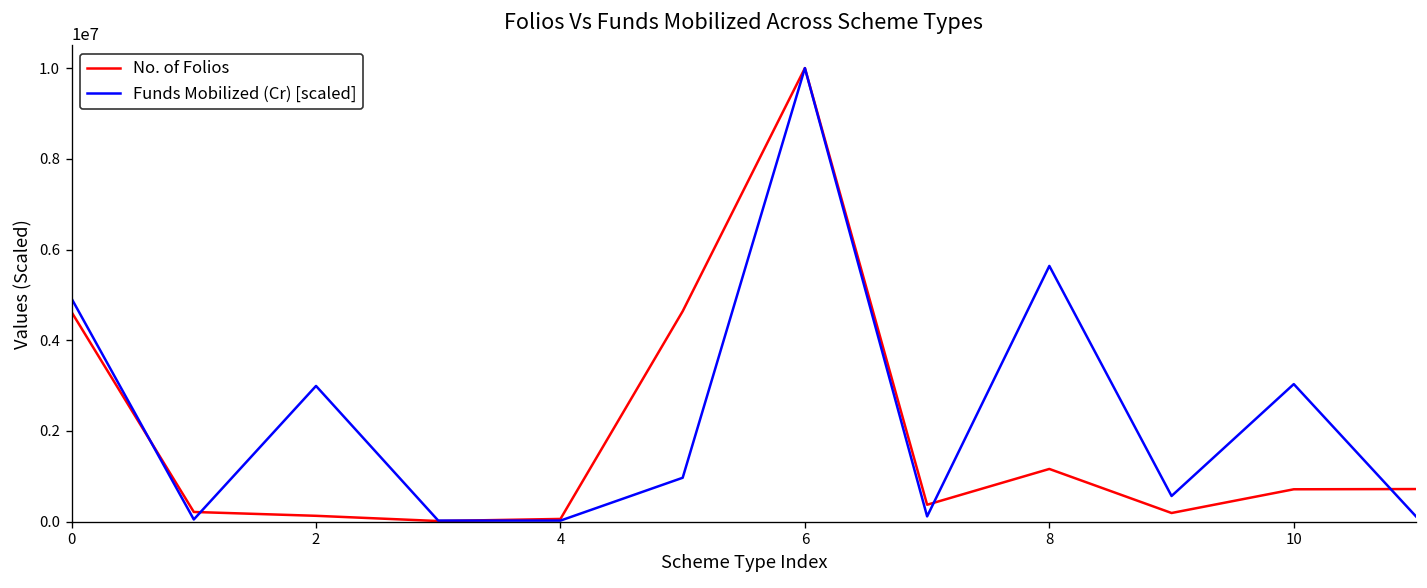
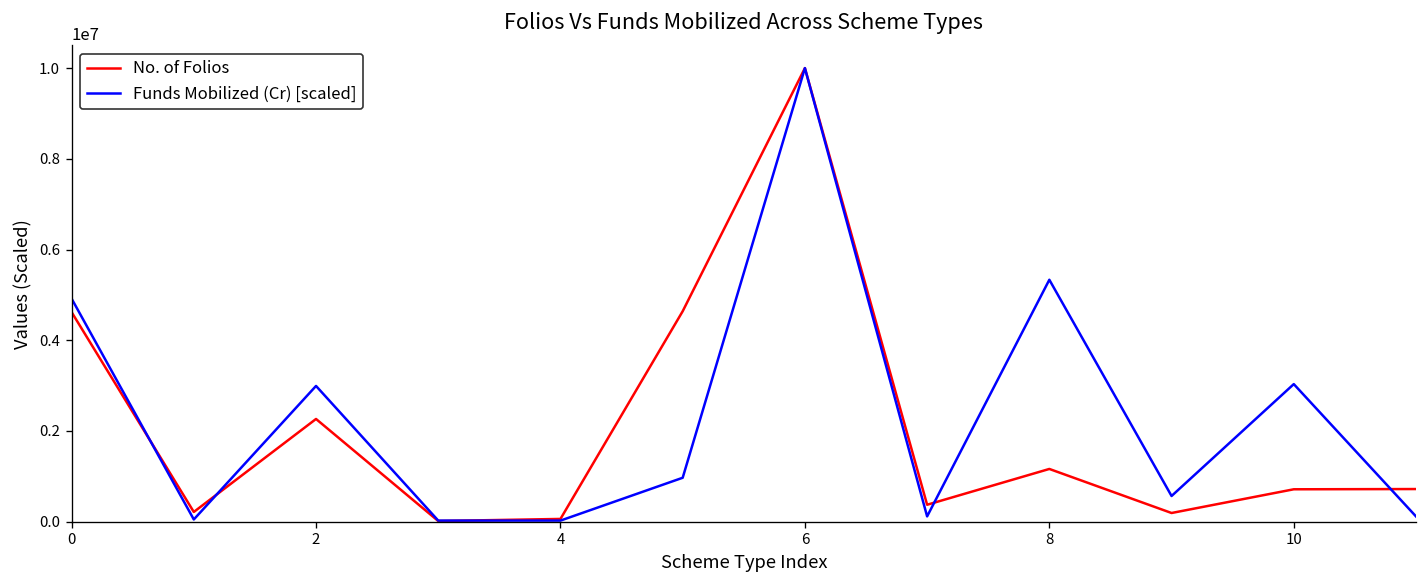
No. of Folios, 2: 100000 -> 2300000
Funds Mobilized (Cr) [scaled], 8: 5600000 -> 5300000
